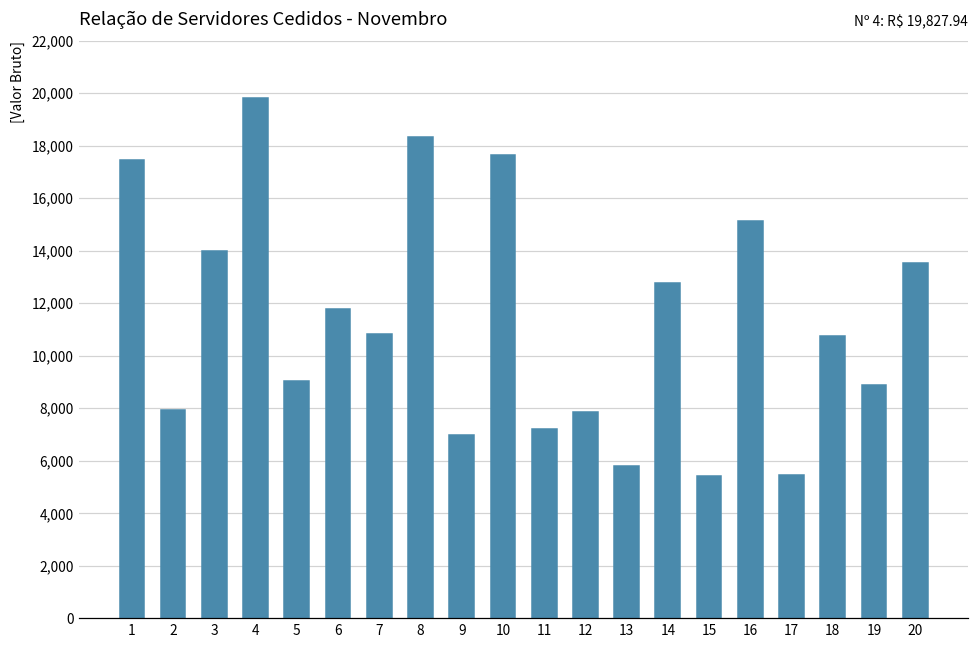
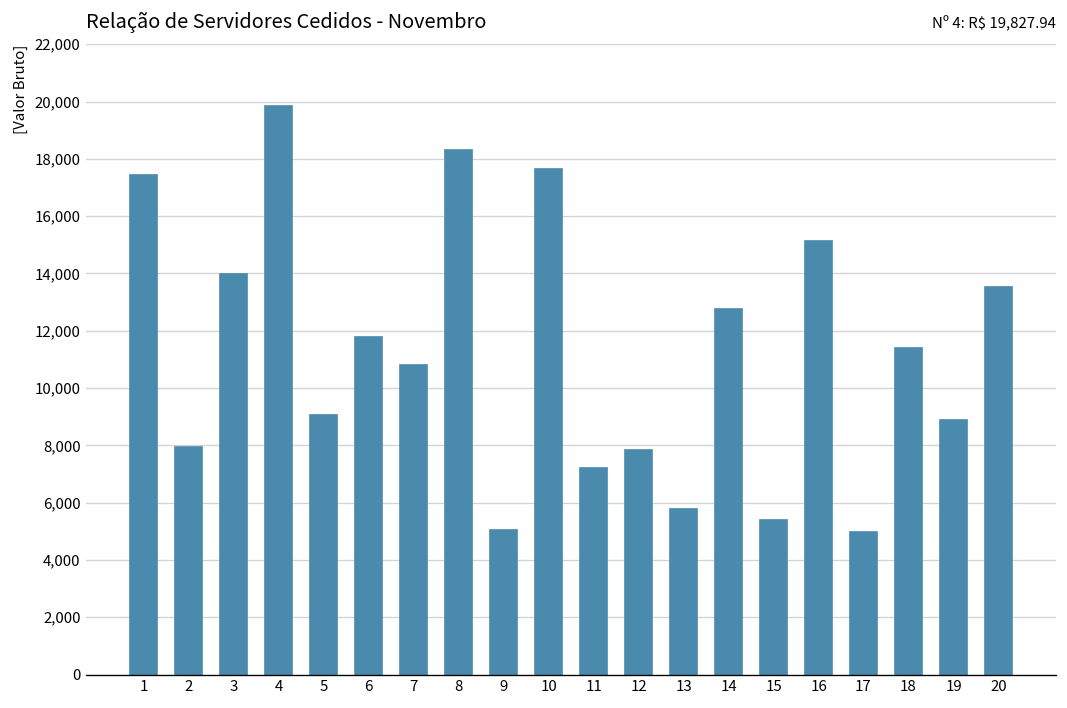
9: 7,000 -> 5,000
17: 5,500 -> 5,000
18: 10,700 -> 11,400
